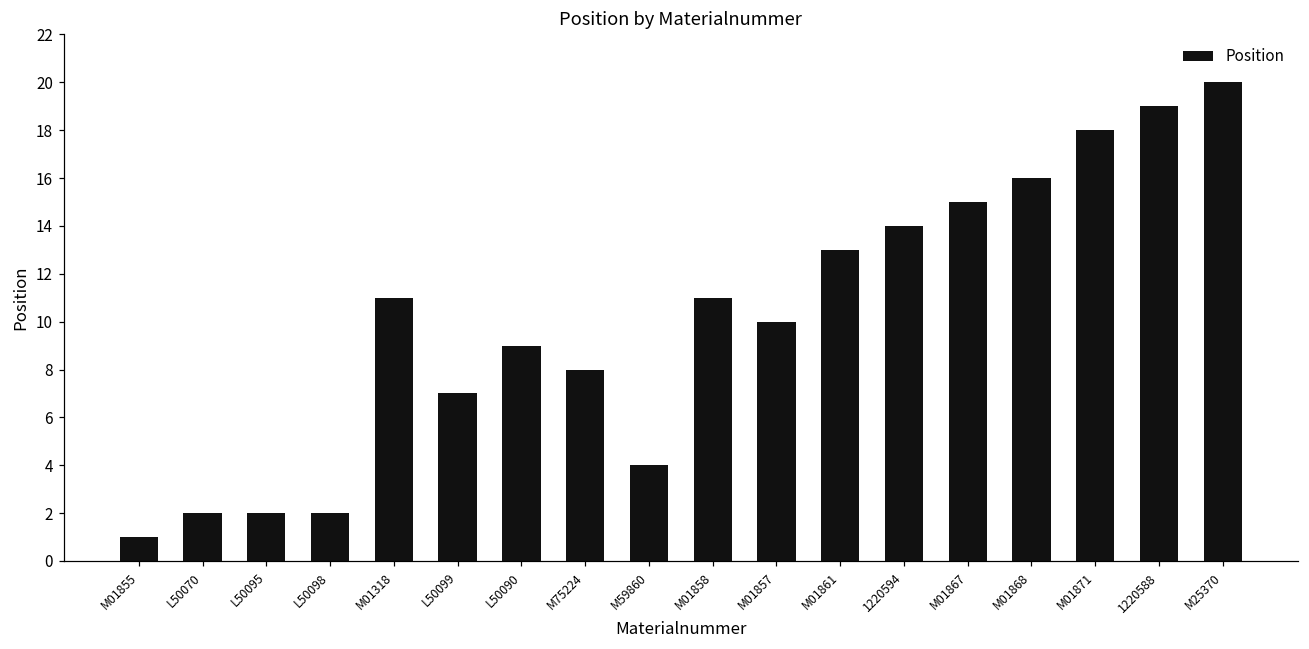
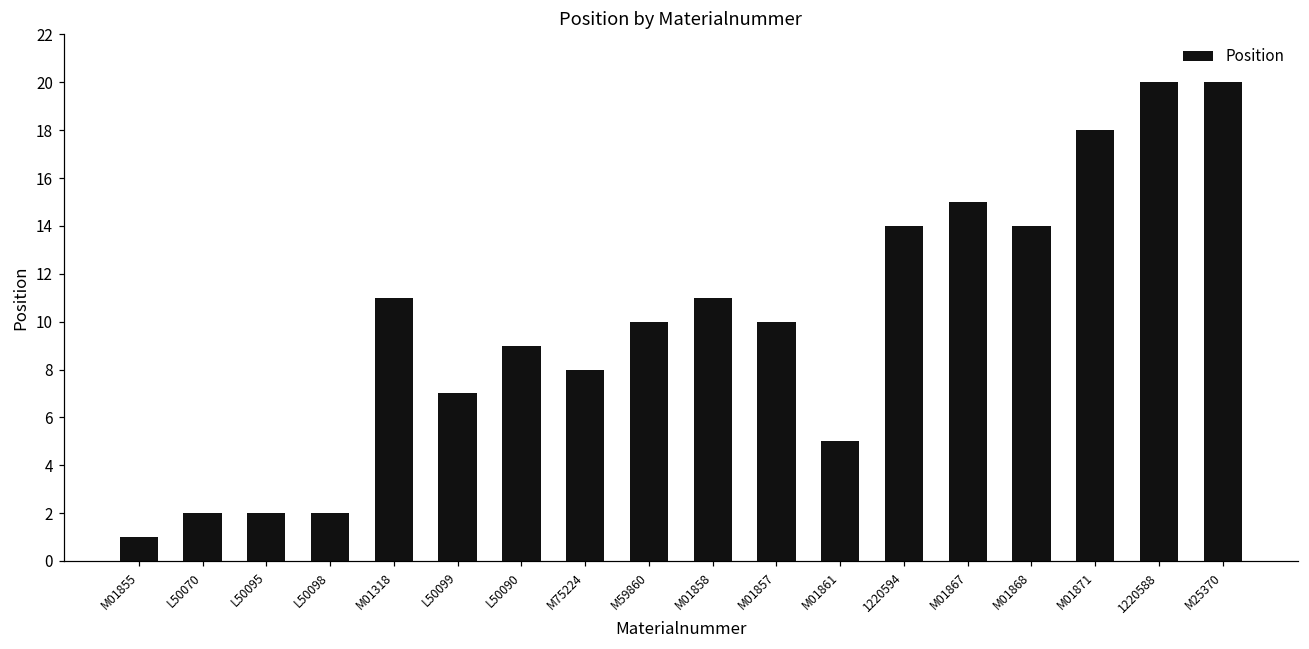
M59860: 4 -> 10
M01861: 13 -> 5
M01868: 16 -> 14
1220588: 19 -> 20
